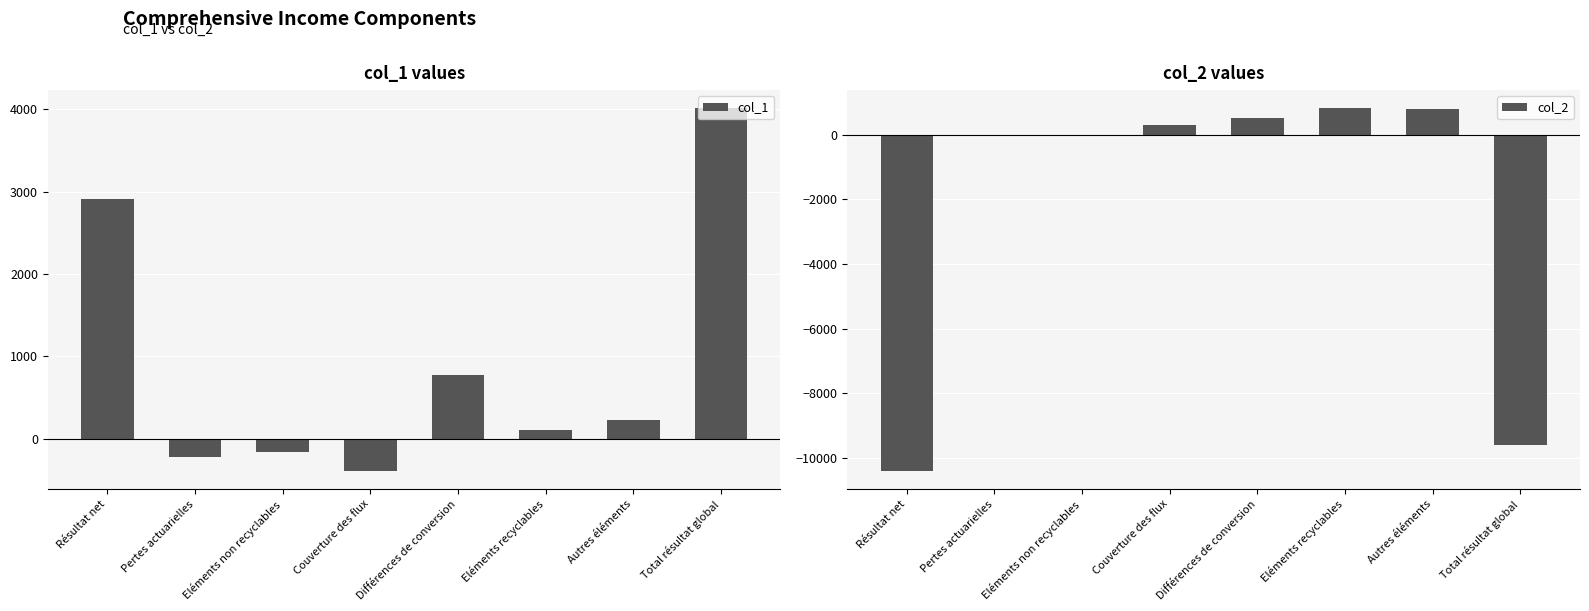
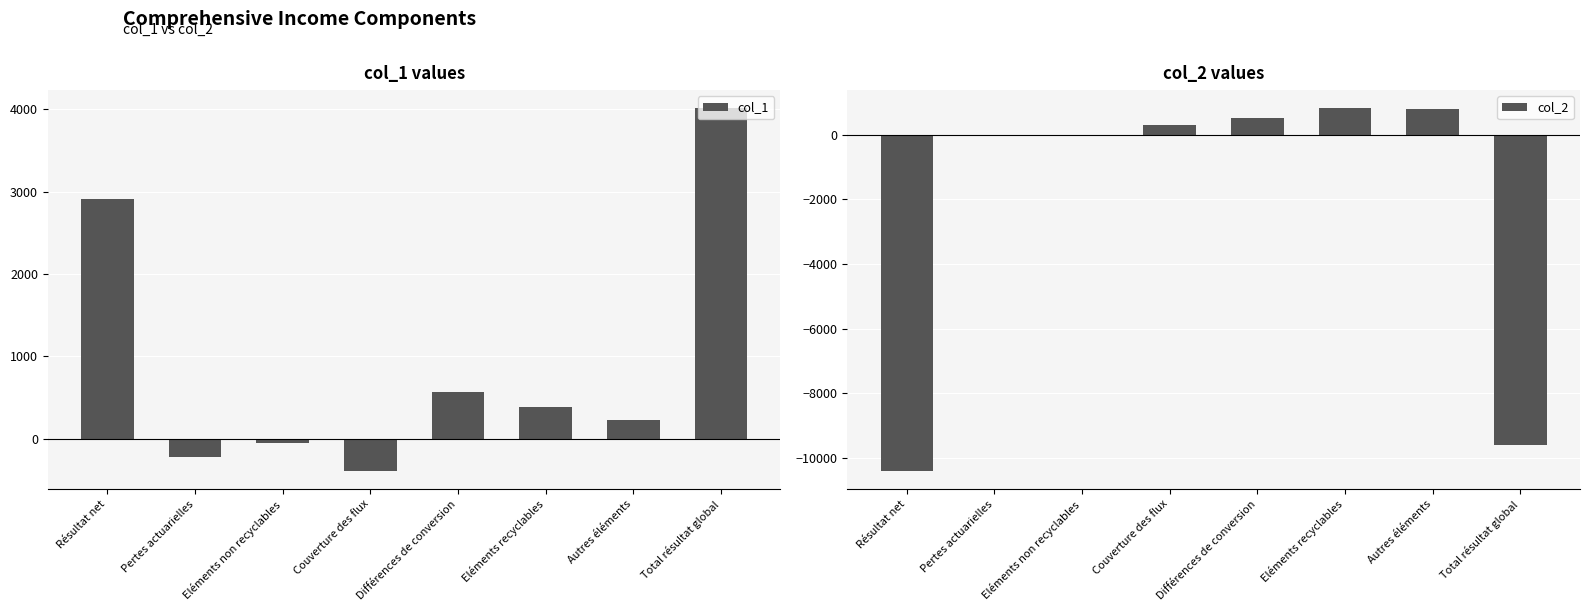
col_1 values, Eléments non recyclables: -200 -> -100
col_1 values, Différences de conversion: 800 -> 600
col_1 values, Eléments recyclables: 100 -> 400
